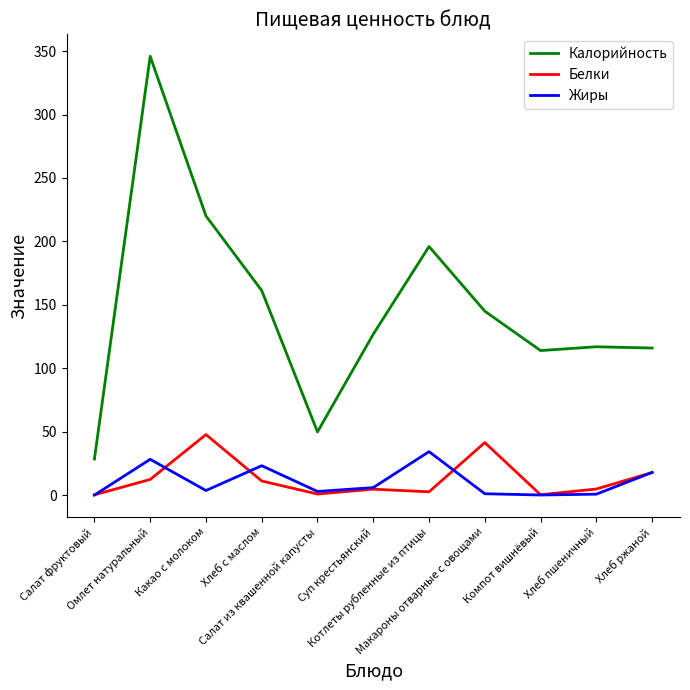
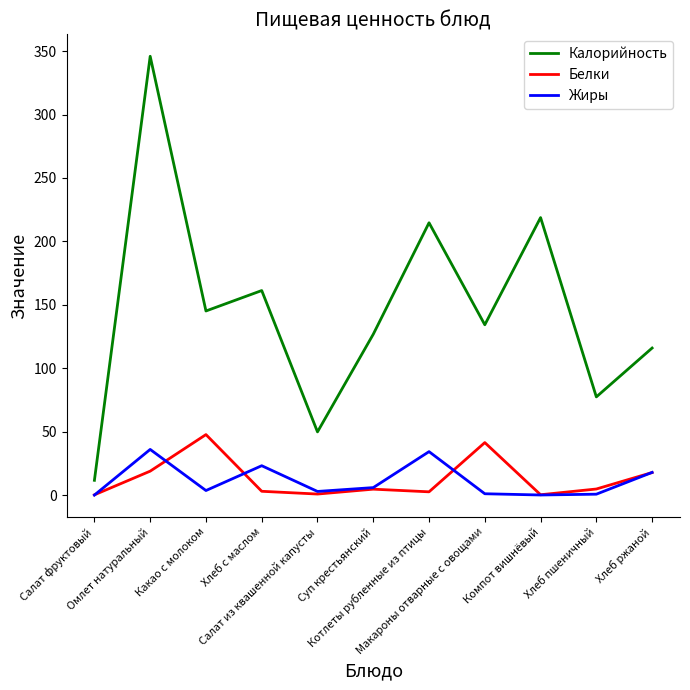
Калорийность, Салат фруктовый: 29 -> 12
Белки, Омлет натуральный: 12 -> 19
Жиры, Омлет натуральный: 28 -> 36
Калорийность, Какао с молоком: 220 -> 145
Белки, Хлеб с маслом: 11 -> 3
Калорийность, Котлеты рубленные из птицы: 196 -> 215
Калорийность, Макароны отварные с овощами: 145 -> 134
Калорийность, Компот вишнёвый: 114 -> 219
Калорийность, Хлеб пшеничный: 117 -> 78
